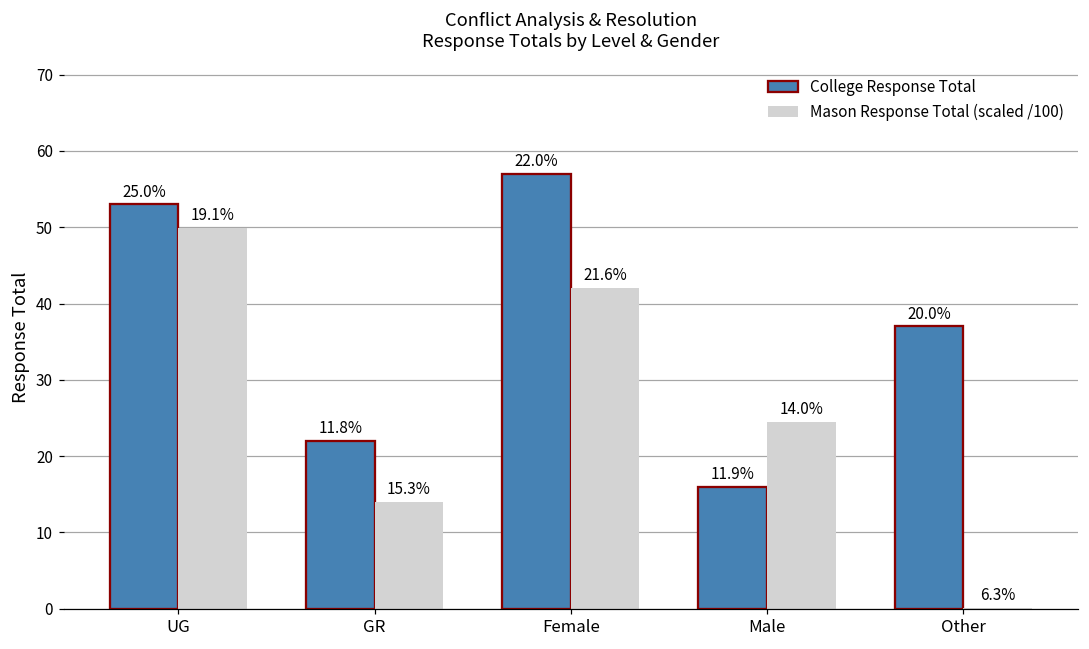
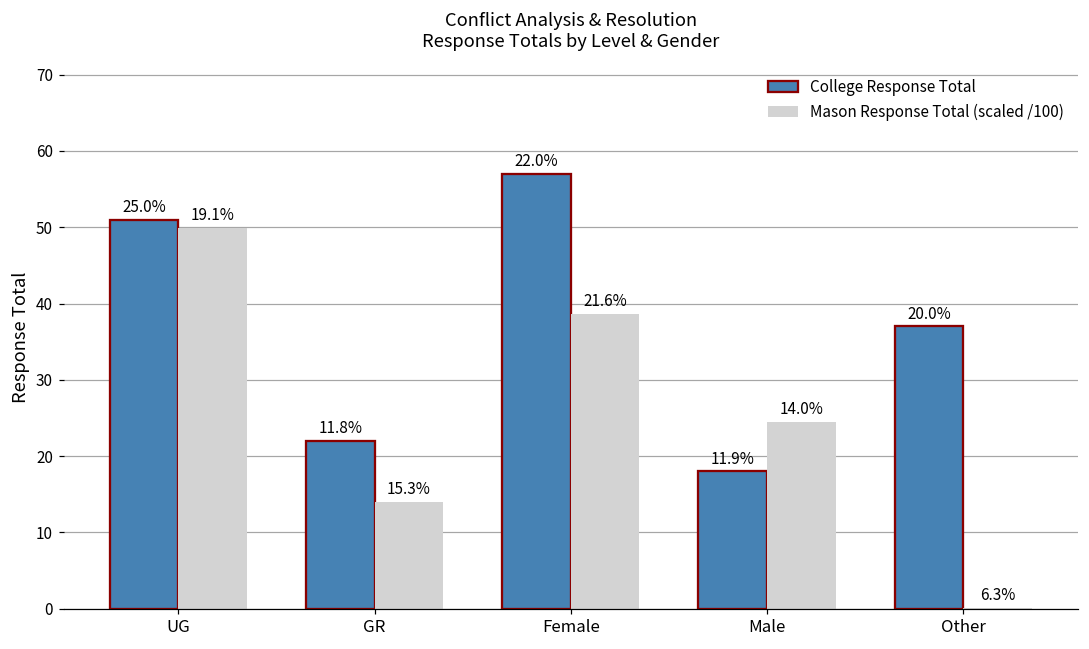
College Response Total, UG: 53 -> 51
Mason Response Total (scaled /100), Female: 42 -> 39
College Response Total, Male: 16 -> 18
